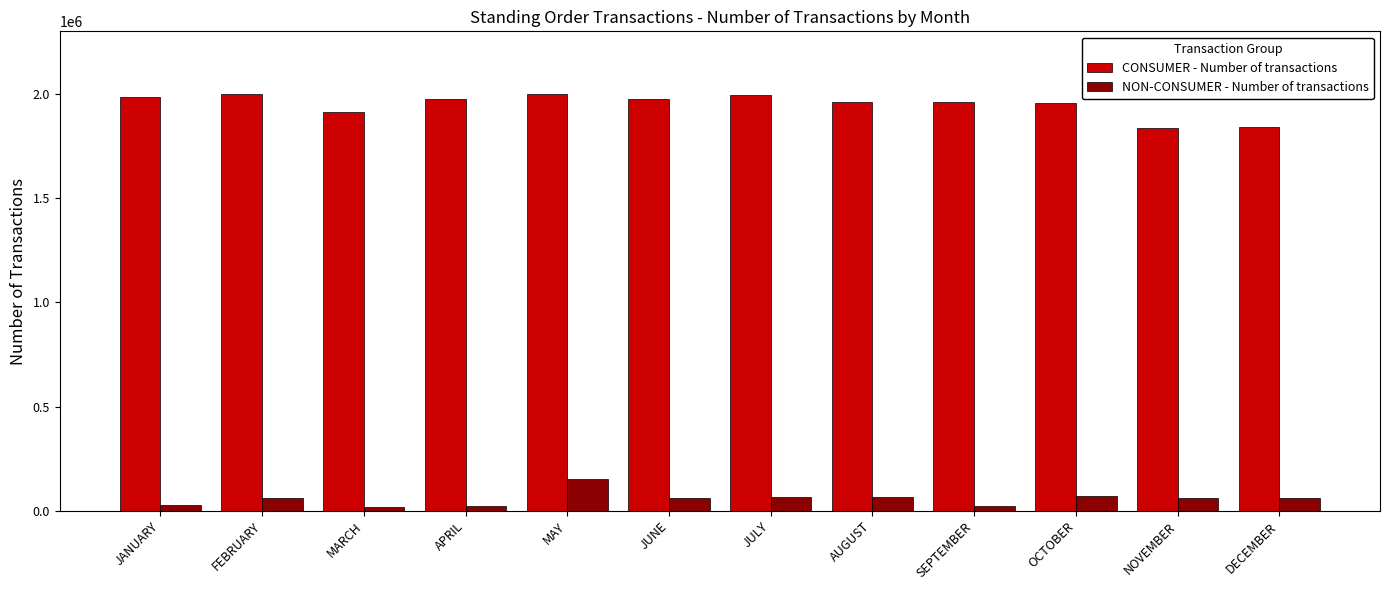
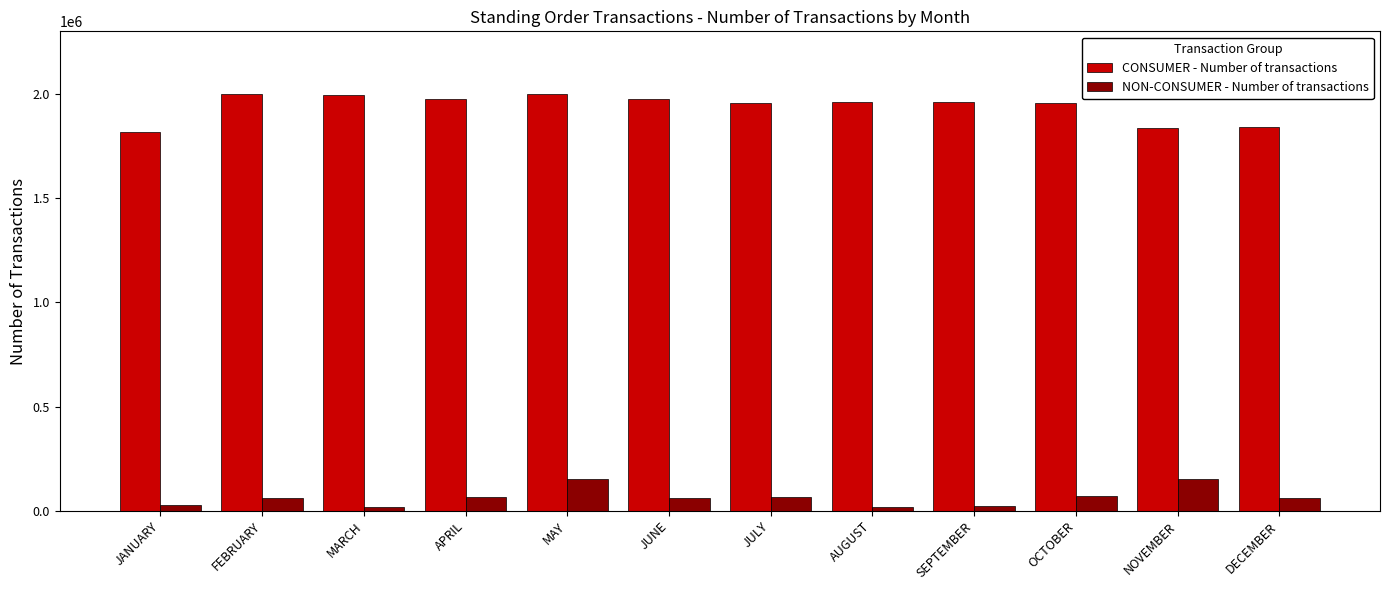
CONSUMER - Number of transactions, JANUARY: 1980000 -> 1820000
CONSUMER - Number of transactions, MARCH: 1910000 -> 2000000
NON-CONSUMER - Number of transactions, APRIL: 20000 -> 70000
CONSUMER - Number of transactions, JULY: 1990000 -> 1950000
NON-CONSUMER - Number of transactions, AUGUST: 70000 -> 20000
NON-CONSUMER - Number of transactions, NOVEMBER: 60000 -> 150000
